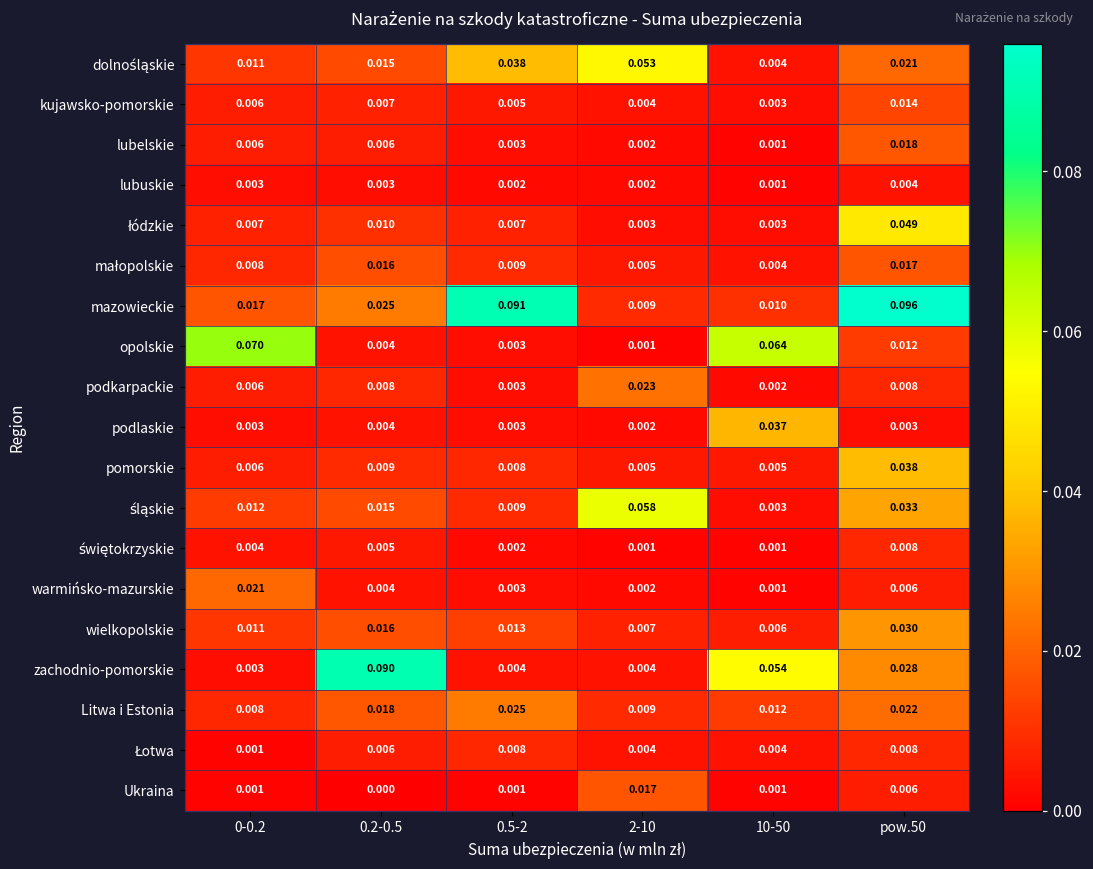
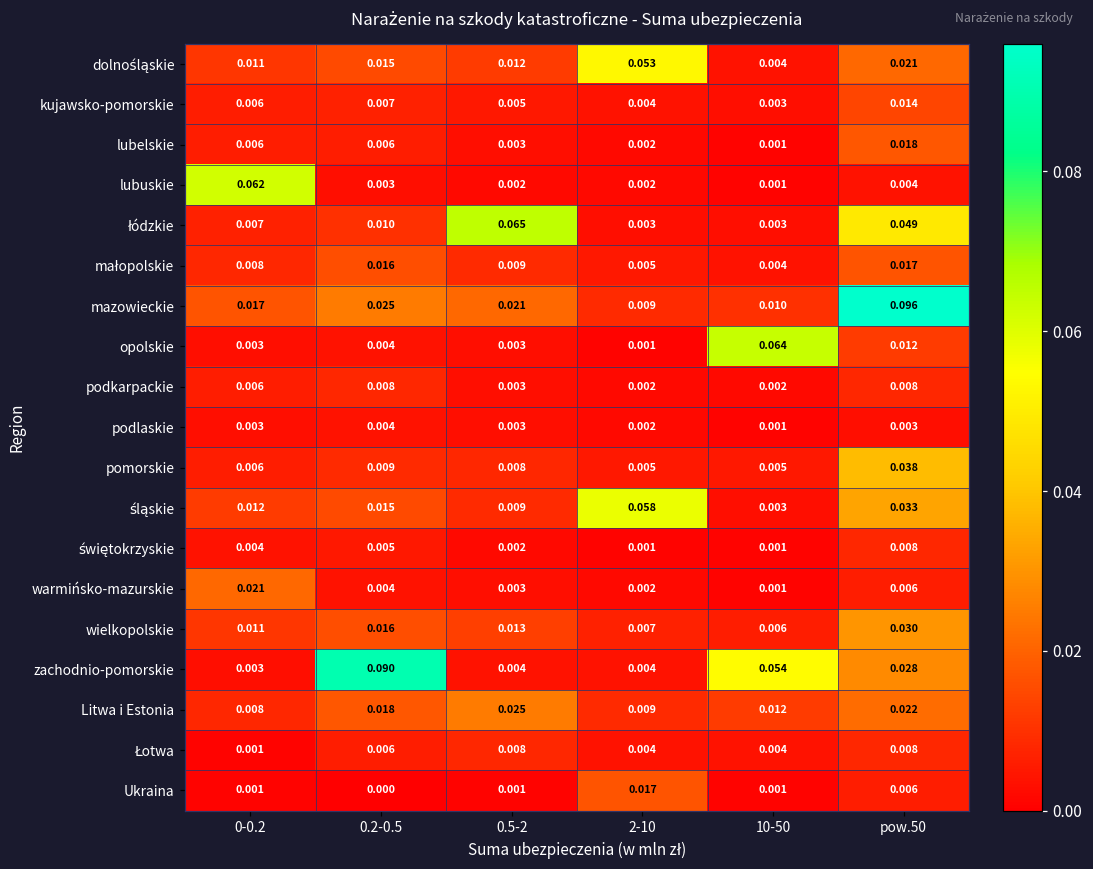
dolnośląskie, 0.5-2: 0.038 -> 0.012
lubuskie, 0-0.2: 0.003 -> 0.062
łódzkie, 0.5-2: 0.007 -> 0.065
mazowieckie, 0.5-2: 0.091 -> 0.021
opolskie, 0-0.2: 0.070 -> 0.003
podkarpackie, 2-10: 0.023 -> 0.002
podlaskie, 10-50: 0.037 -> 0.001
